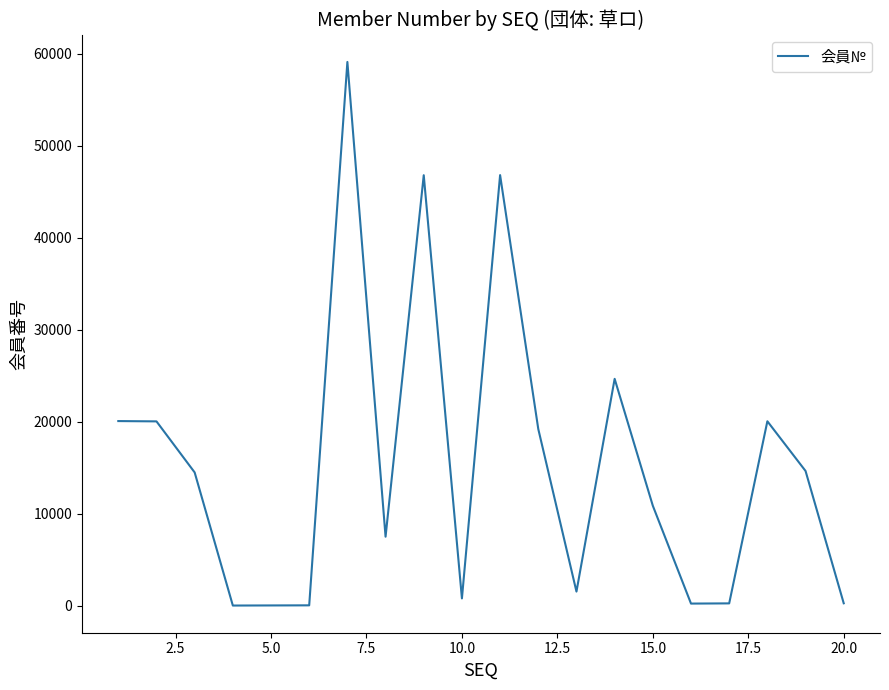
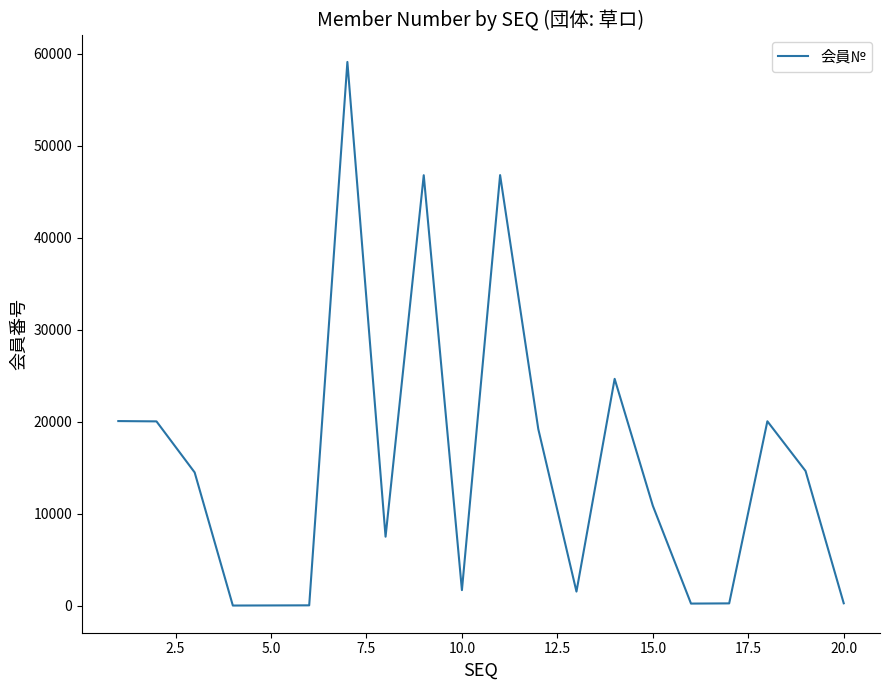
10.0: 1000 -> 2000
